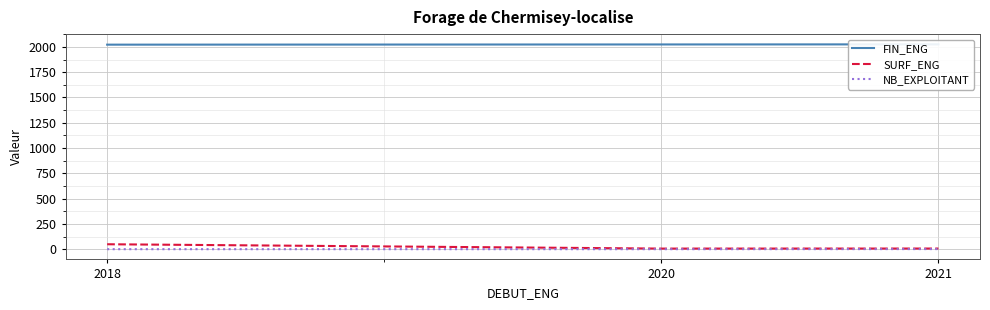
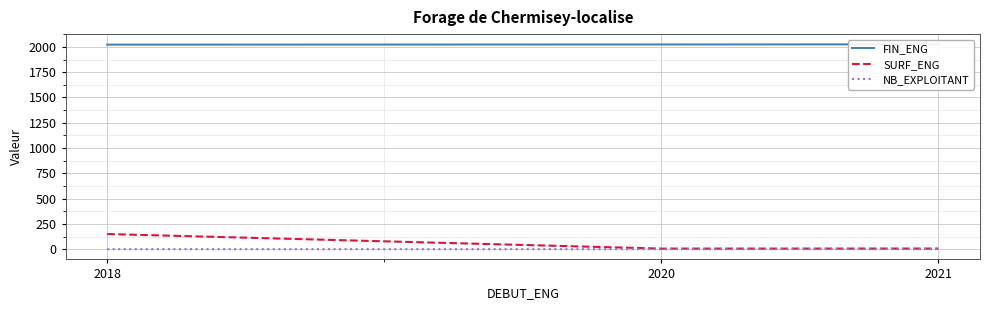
SURF_ENG, 2018: 50 -> 150
